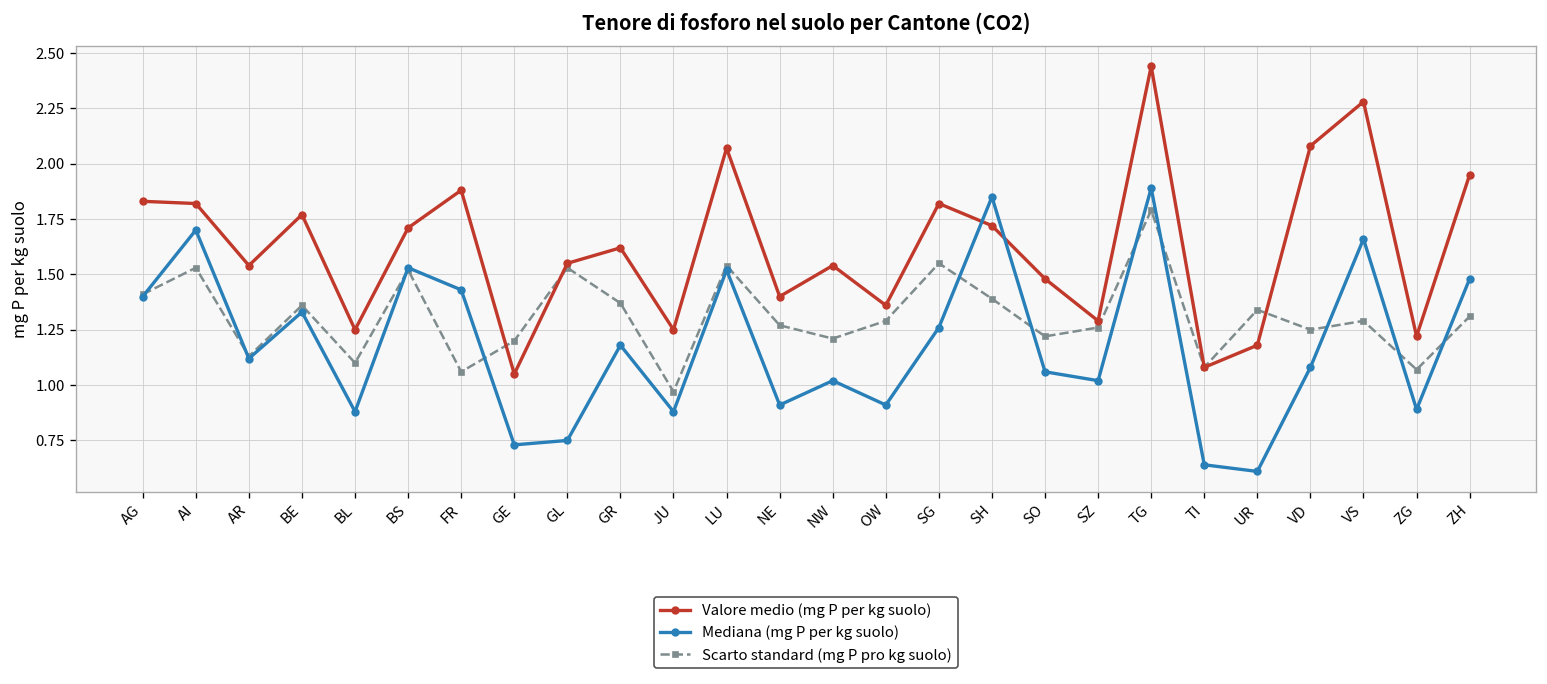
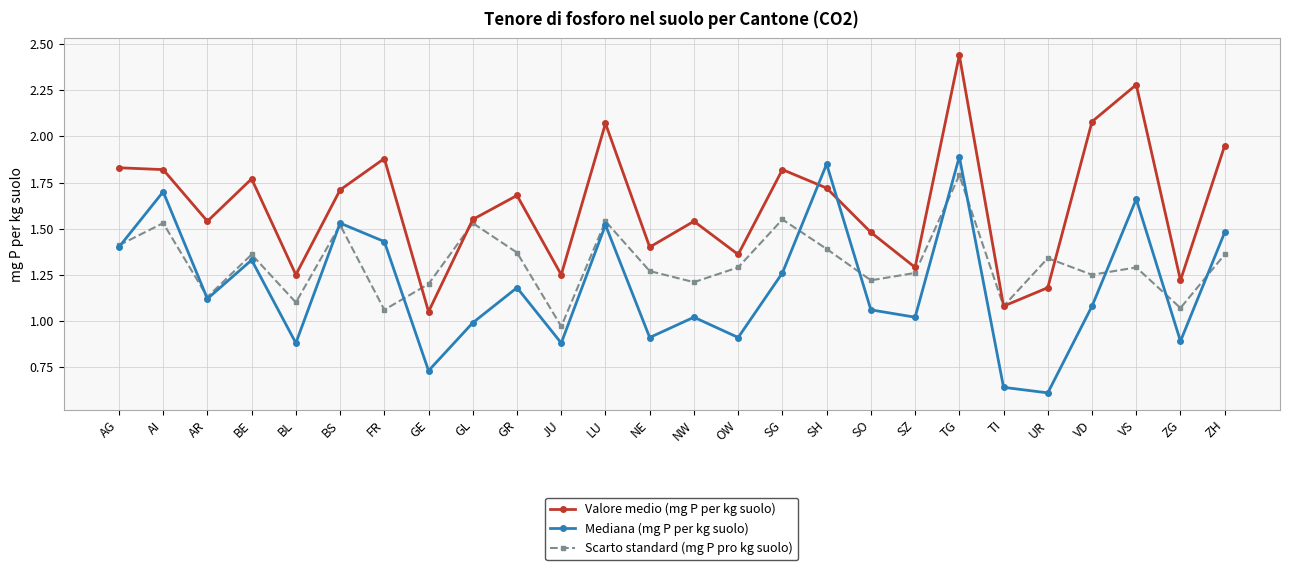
Mediana (mg P per kg suolo), GL: 0.75 -> 0.99
Valore medio (mg P per kg suolo), GR: 1.62 -> 1.68
Scarto standard (mg P pro kg suolo), ZH: 1.31 -> 1.36
